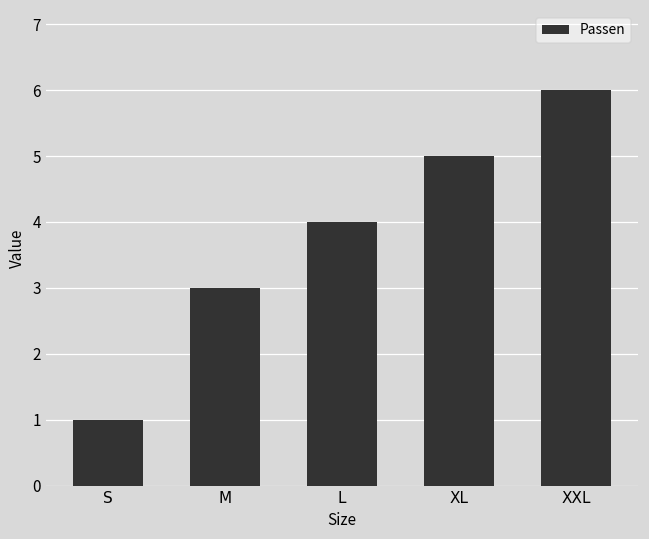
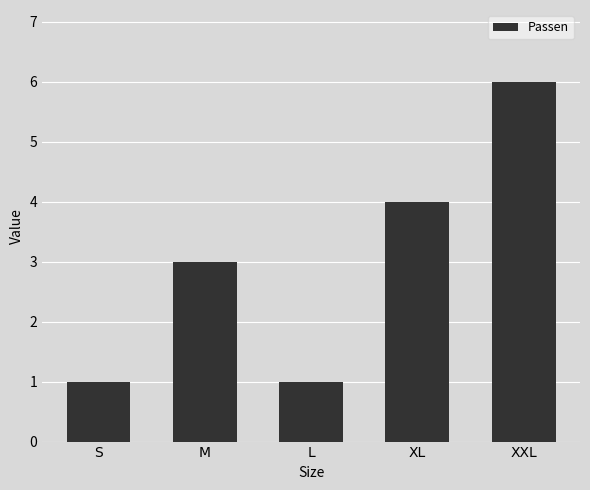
L: 4 -> 1
XL: 5 -> 4
